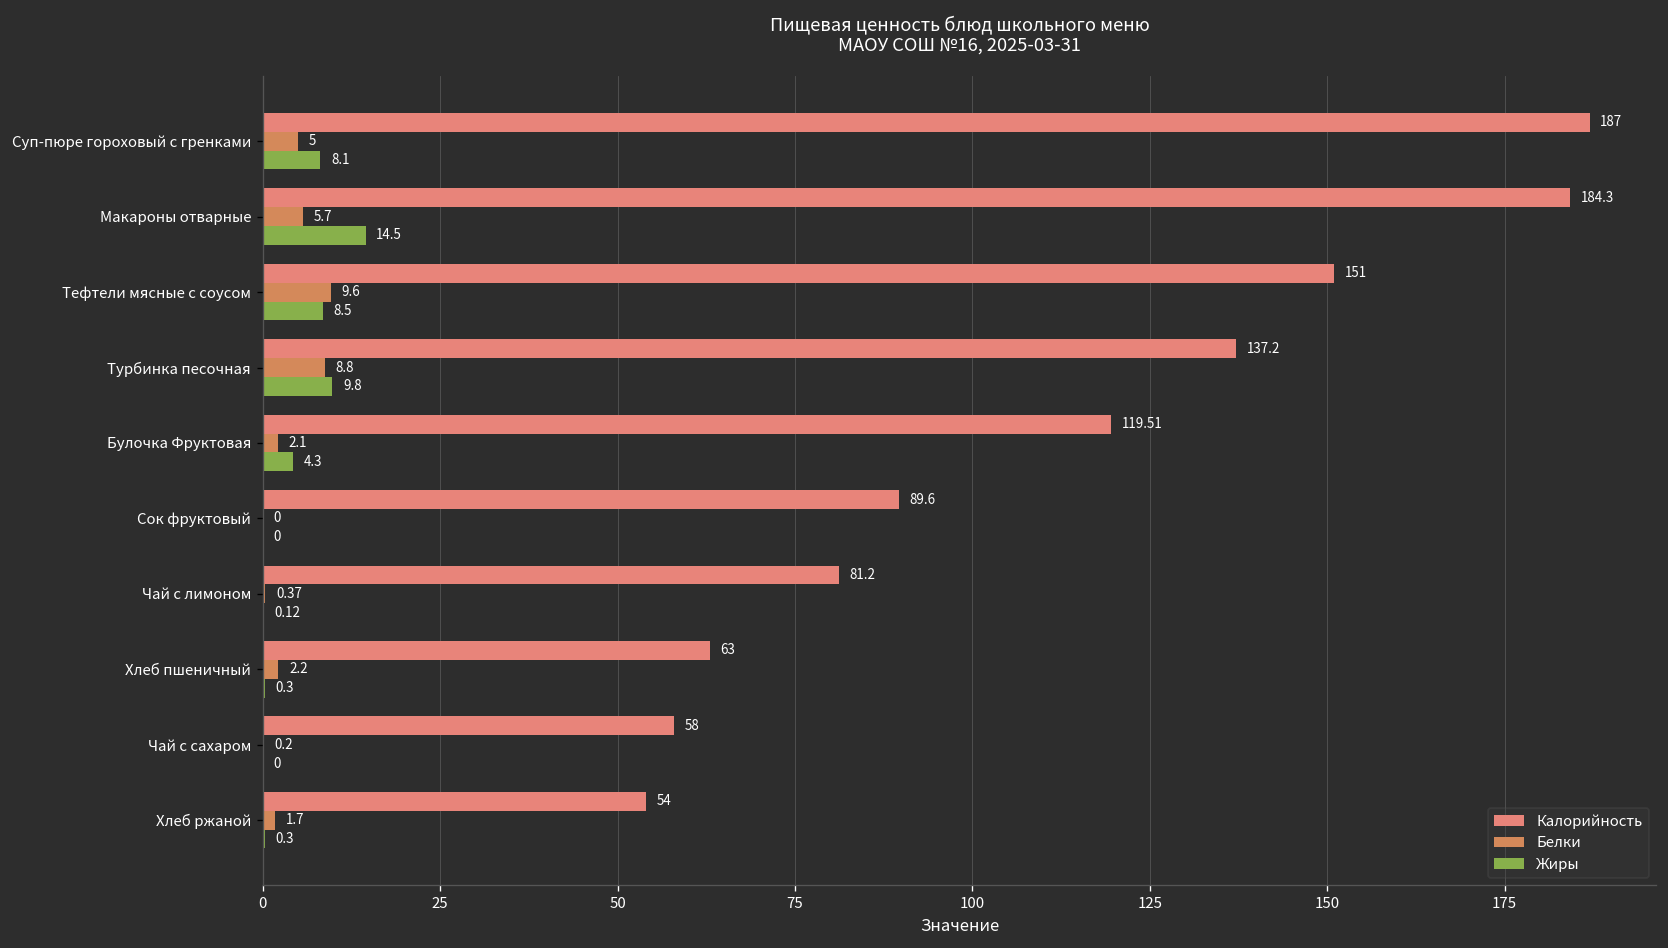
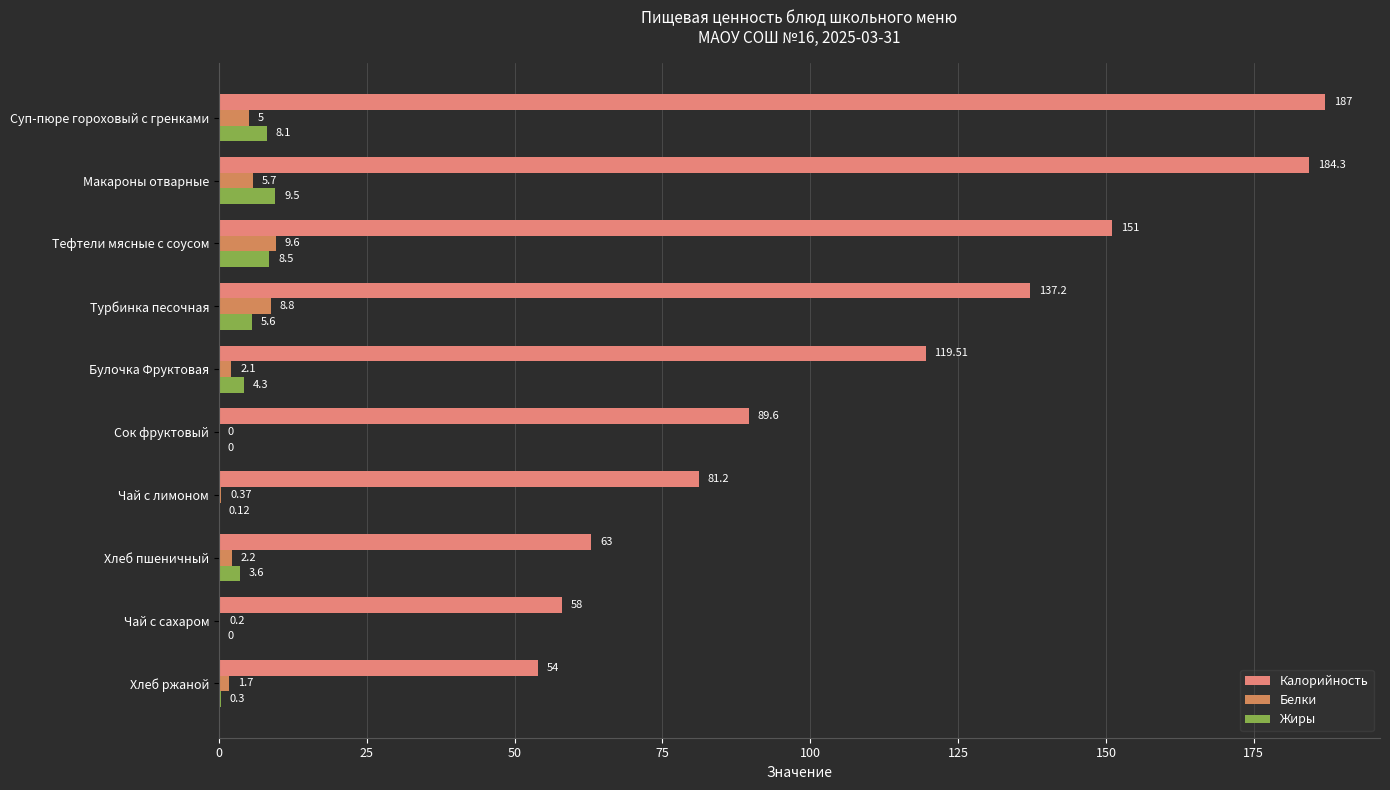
Жиры, Макароны отварные: 14.5 -> 9.5
Жиры, Турбинка песочная: 9.8 -> 5.6
Жиры, Хлеб пшеничный: 0.3 -> 3.6
